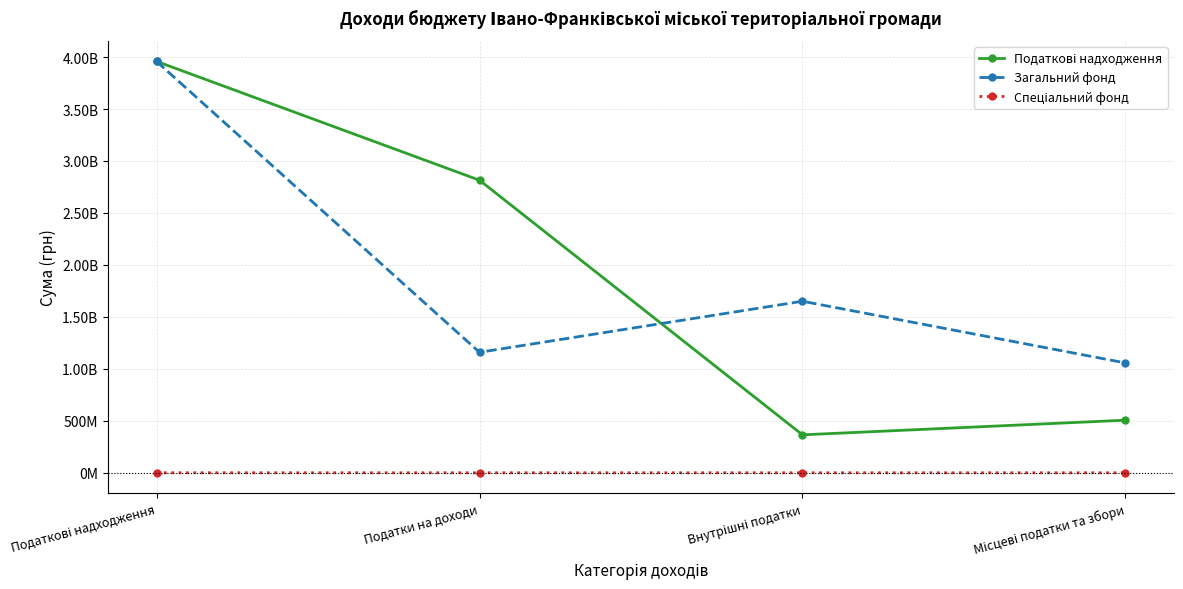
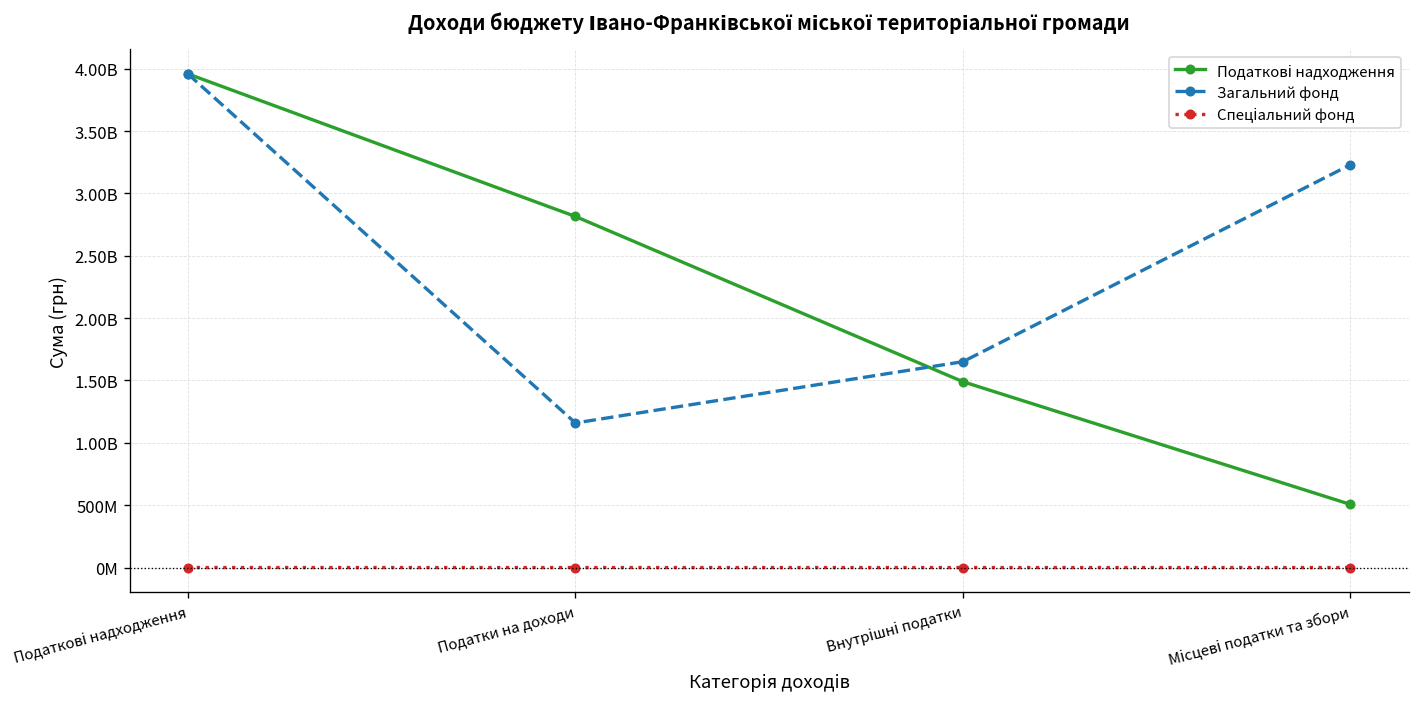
Податкові надходження, Внутрішні податки: 370000000 -> 1490000000
Загальний фонд, Місцеві податки та збори: 1060000000 -> 3230000000
